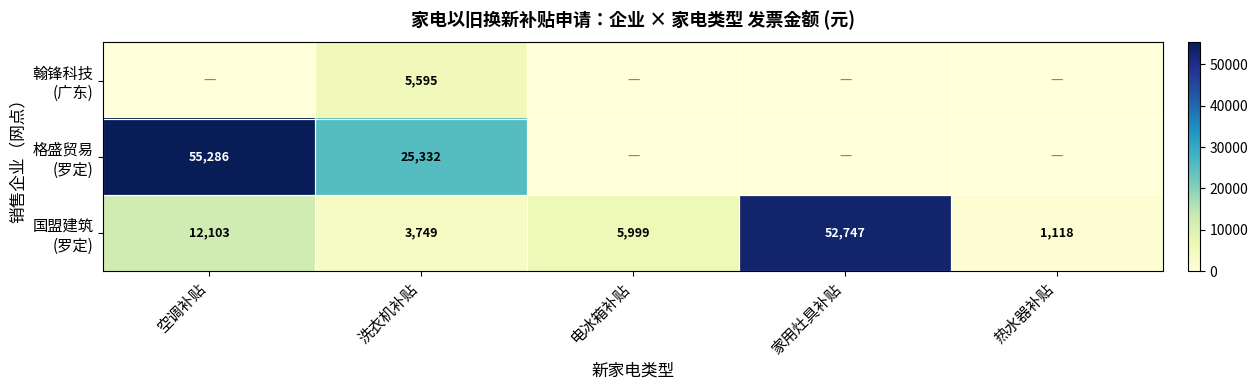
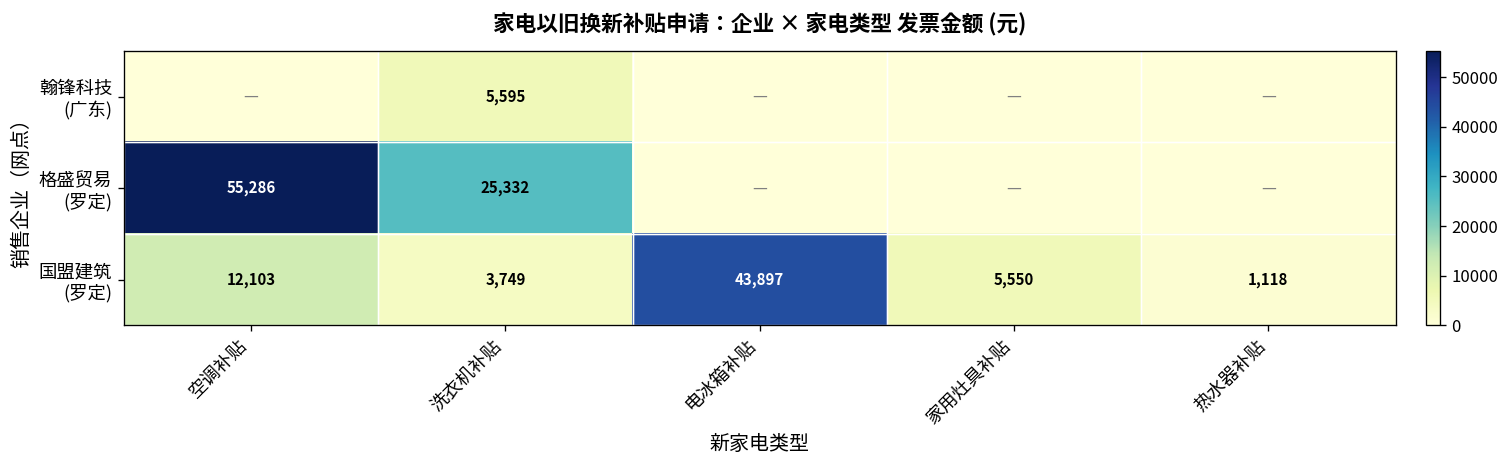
国盟建筑 (罗定), 电冰箱补贴: 5,999 -> 43,897
国盟建筑 (罗定), 家用灶具补贴: 52,747 -> 5,550
